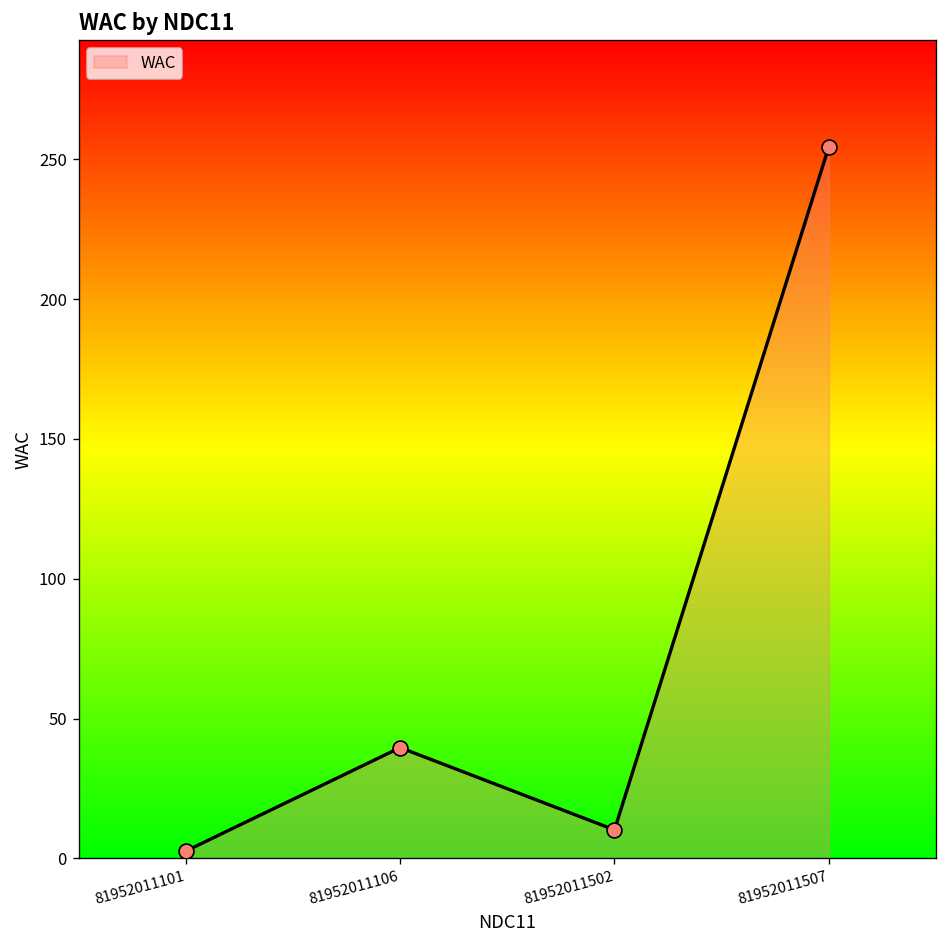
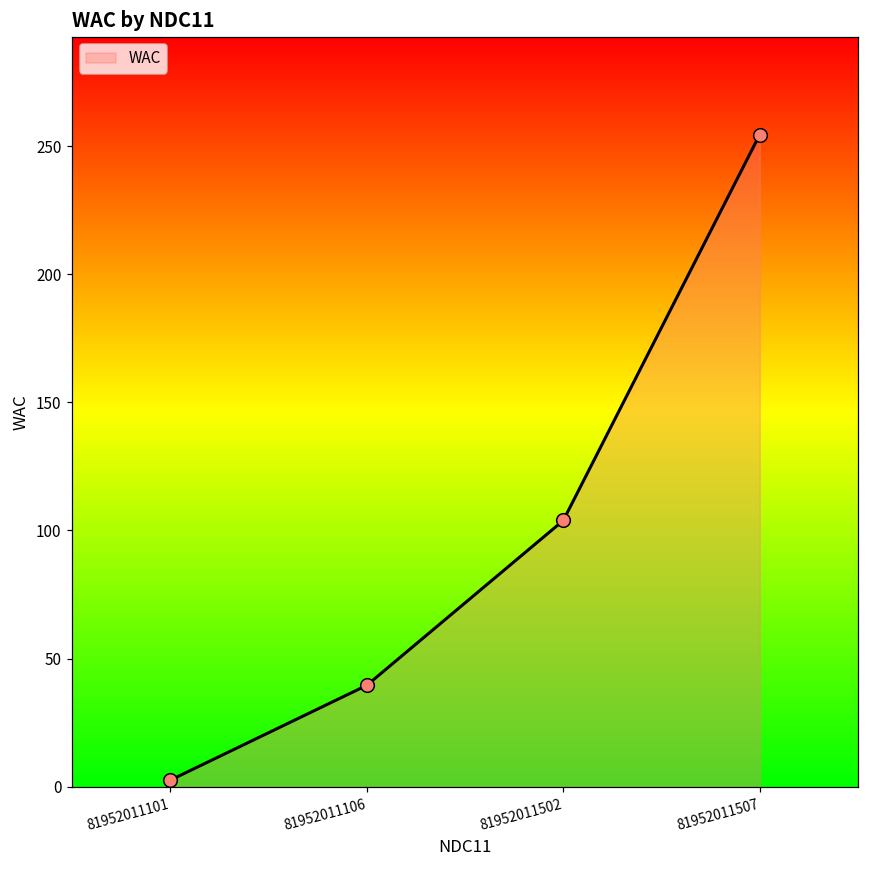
81952011502: 10 -> 104
